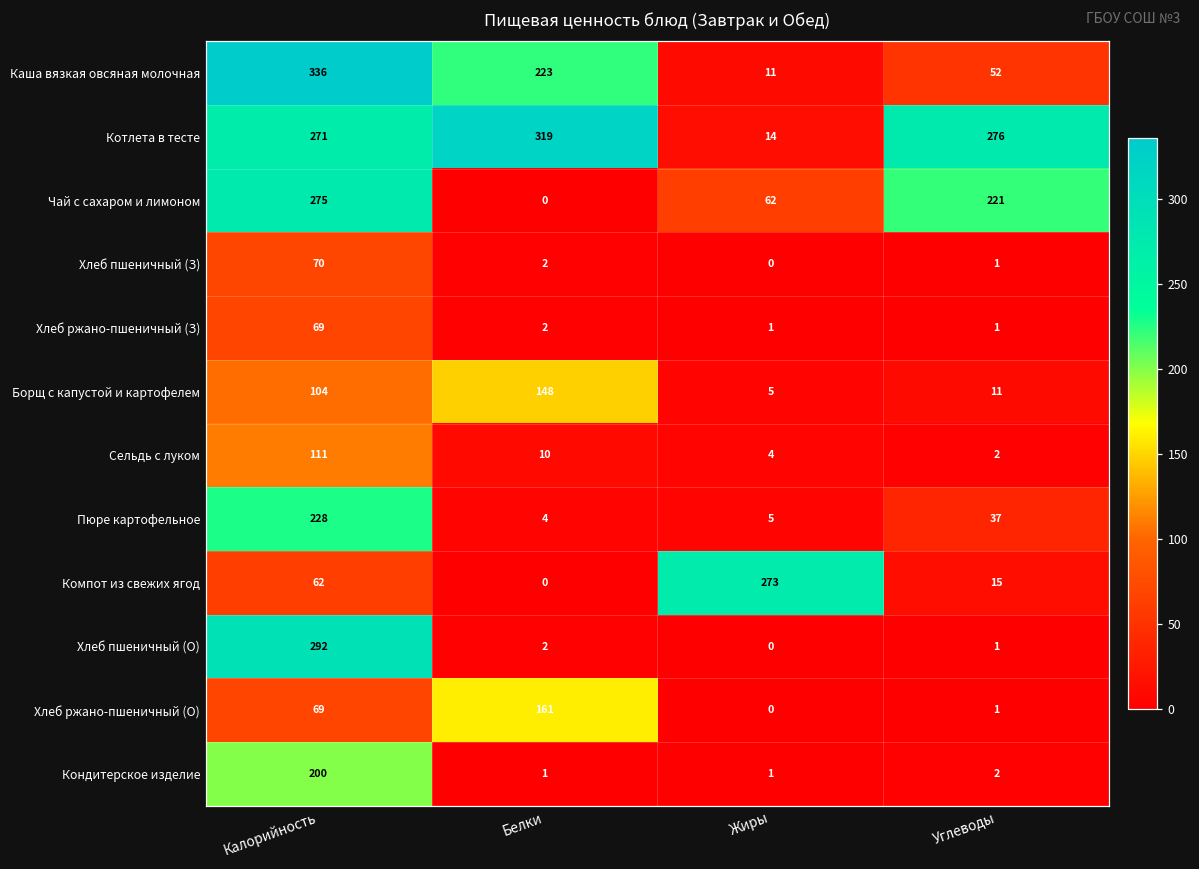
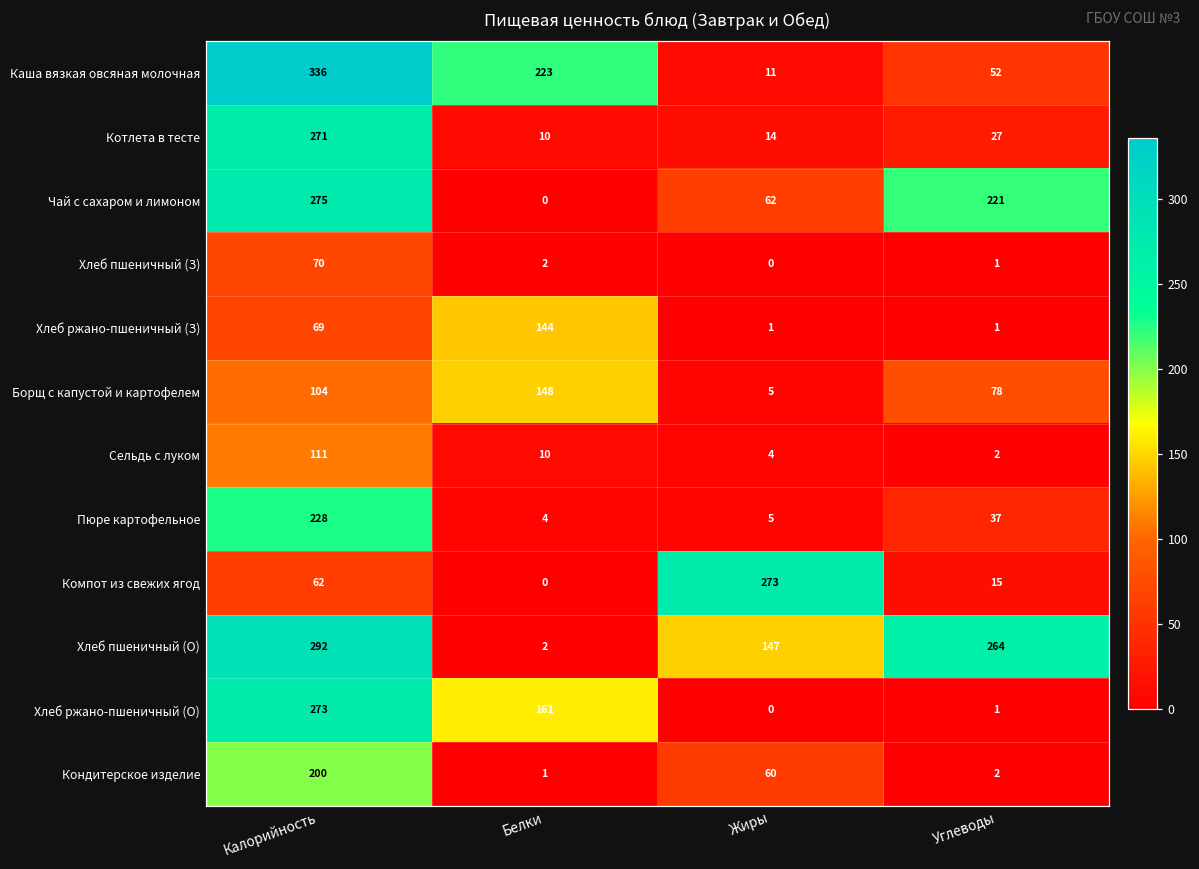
Котлета в тесте, Белки: 319 -> 10
Котлета в тесте, Углеводы: 276 -> 27
Хлеб ржано-пшеничный (З), Белки: 2 -> 144
Борщ с капустой и картофелем, Углеводы: 11 -> 78
Хлеб пшеничный (О), Жиры: 0 -> 147
Хлеб пшеничный (О), Углеводы: 1 -> 264
Хлеб ржано-пшеничный (О), Калорийность: 69 -> 273
Кондитерское изделие, Жиры: 1 -> 60
